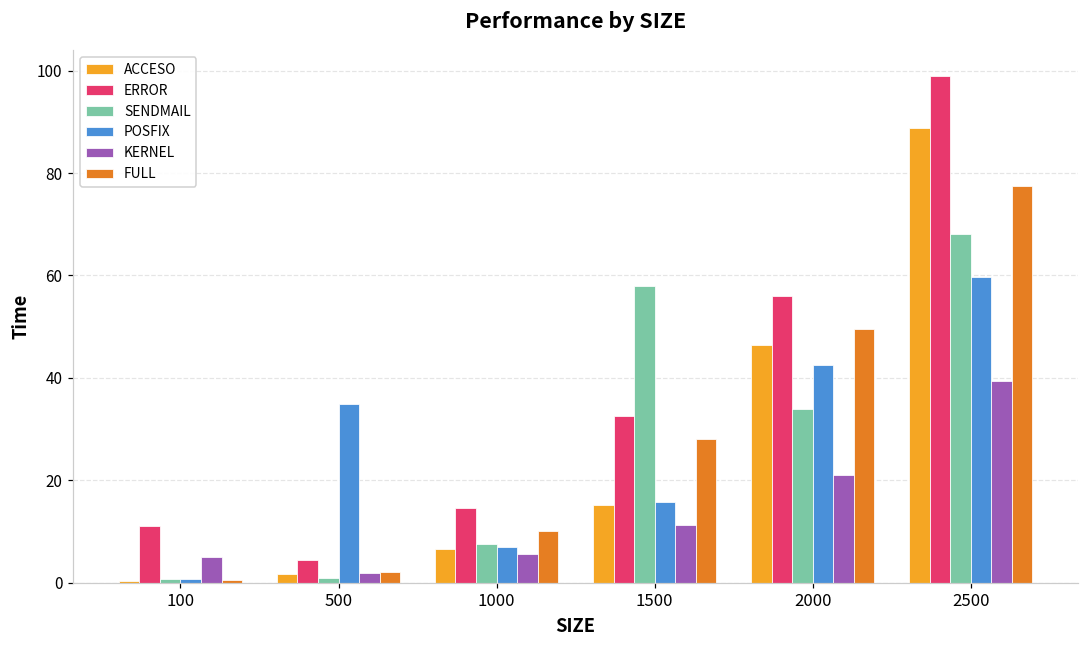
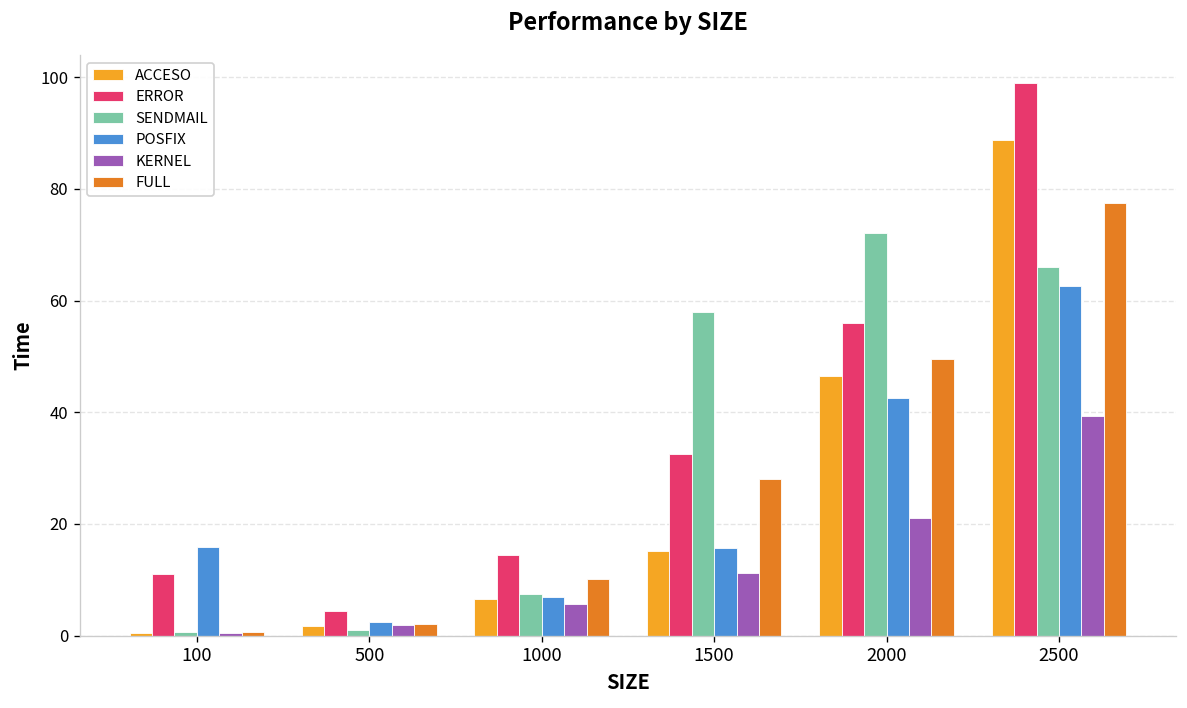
POSFIX, 100: 1 -> 16
KERNEL, 100: 5 -> 0
POSFIX, 500: 35 -> 3
SENDMAIL, 2000: 34 -> 72
SENDMAIL, 2500: 68 -> 66
POSFIX, 2500: 60 -> 63
